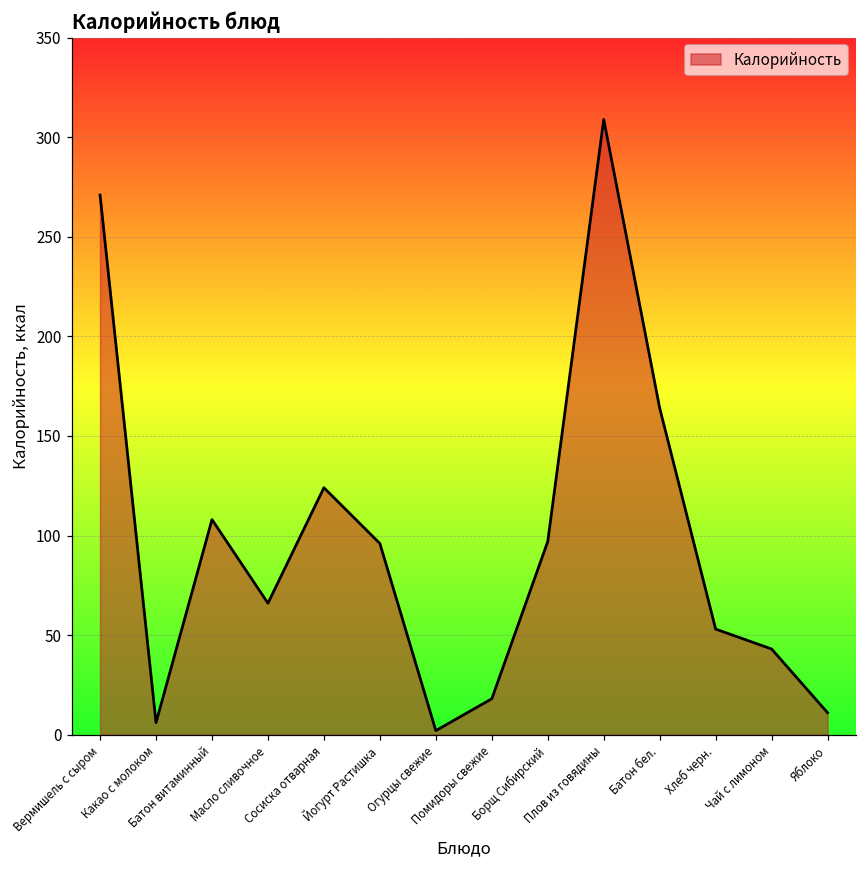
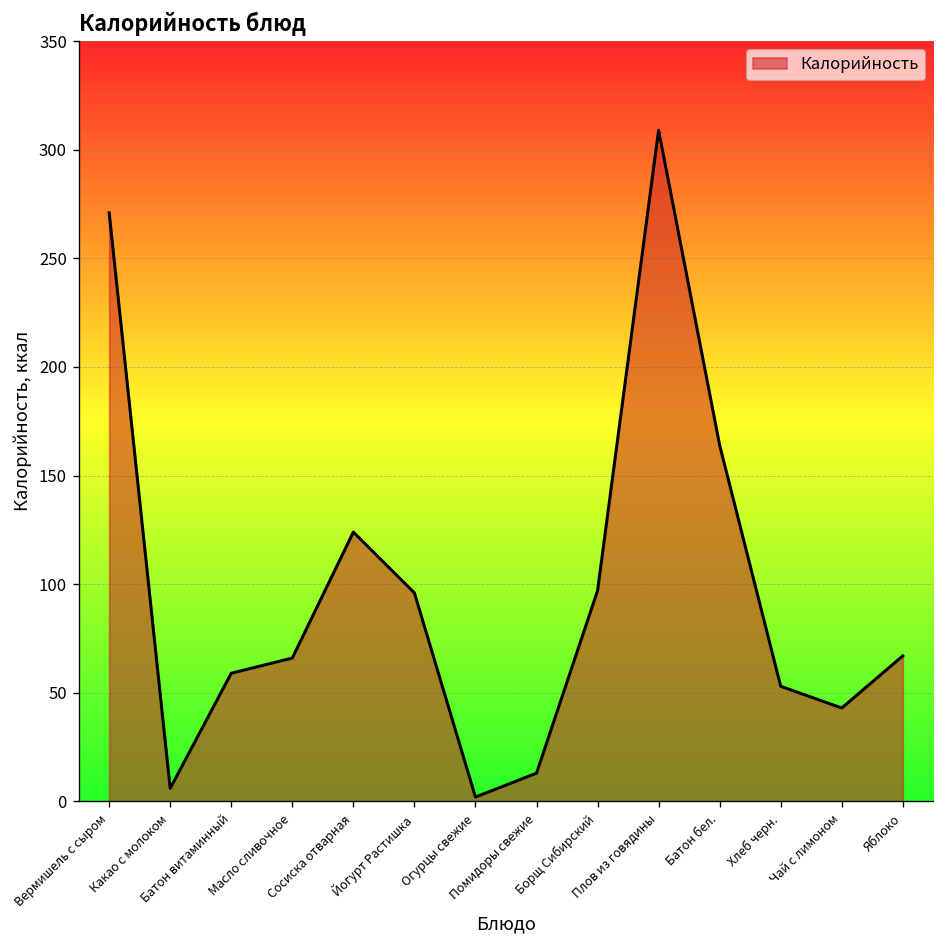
Батон витаминный: 108 -> 59
Помидоры свежие: 18 -> 13
Яблоко: 11 -> 67
